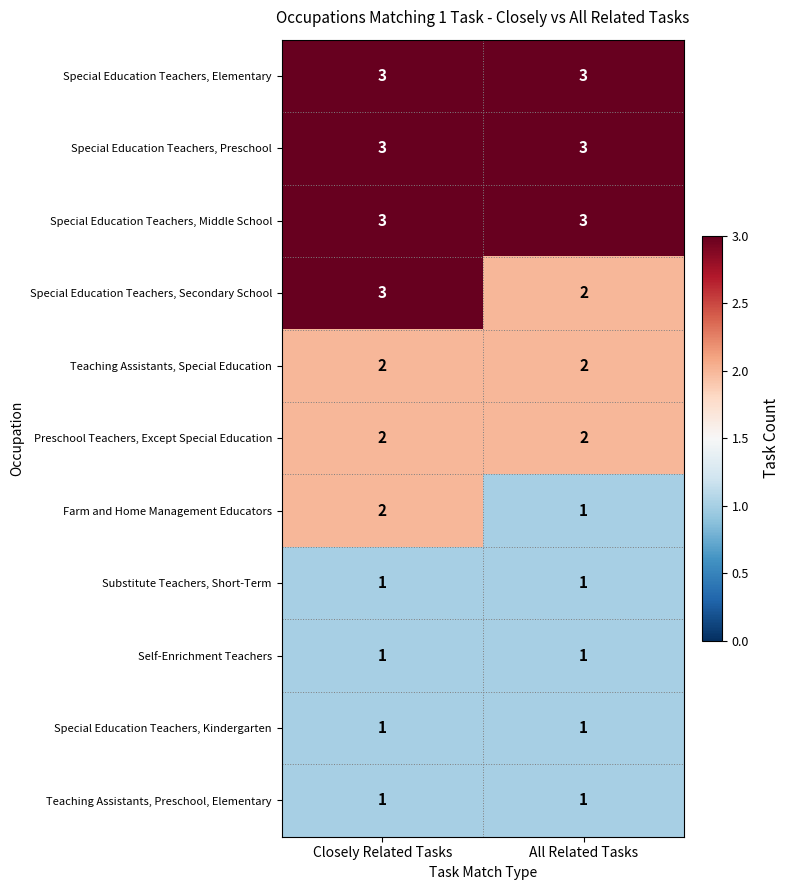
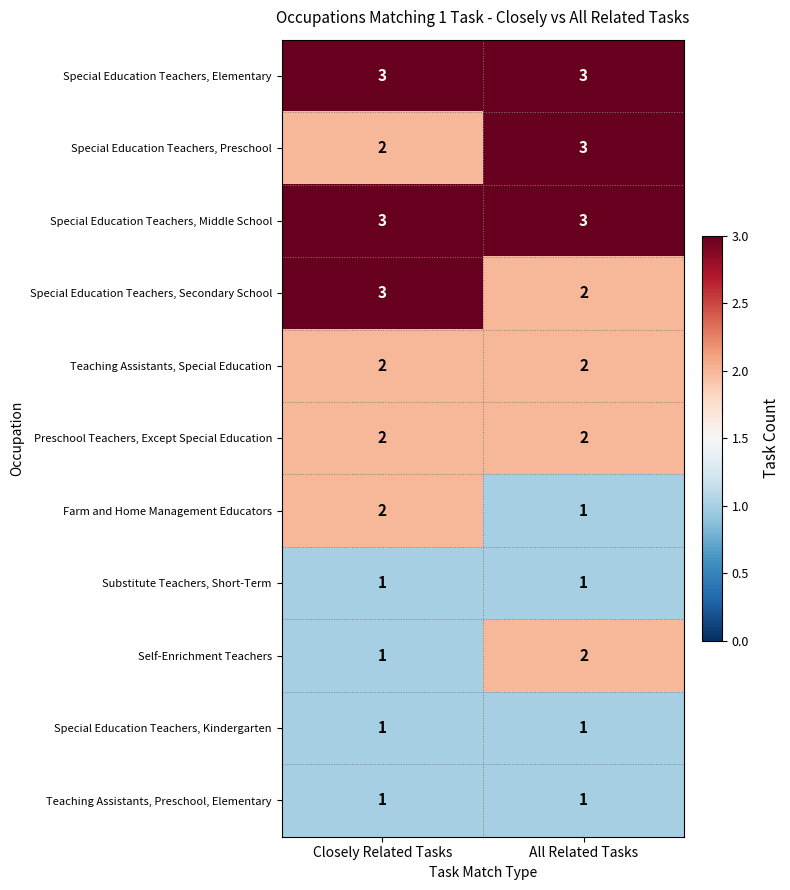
Special Education Teachers, Preschool, Closely Related Tasks: 3 -> 2
Self-Enrichment Teachers, All Related Tasks: 1 -> 2
